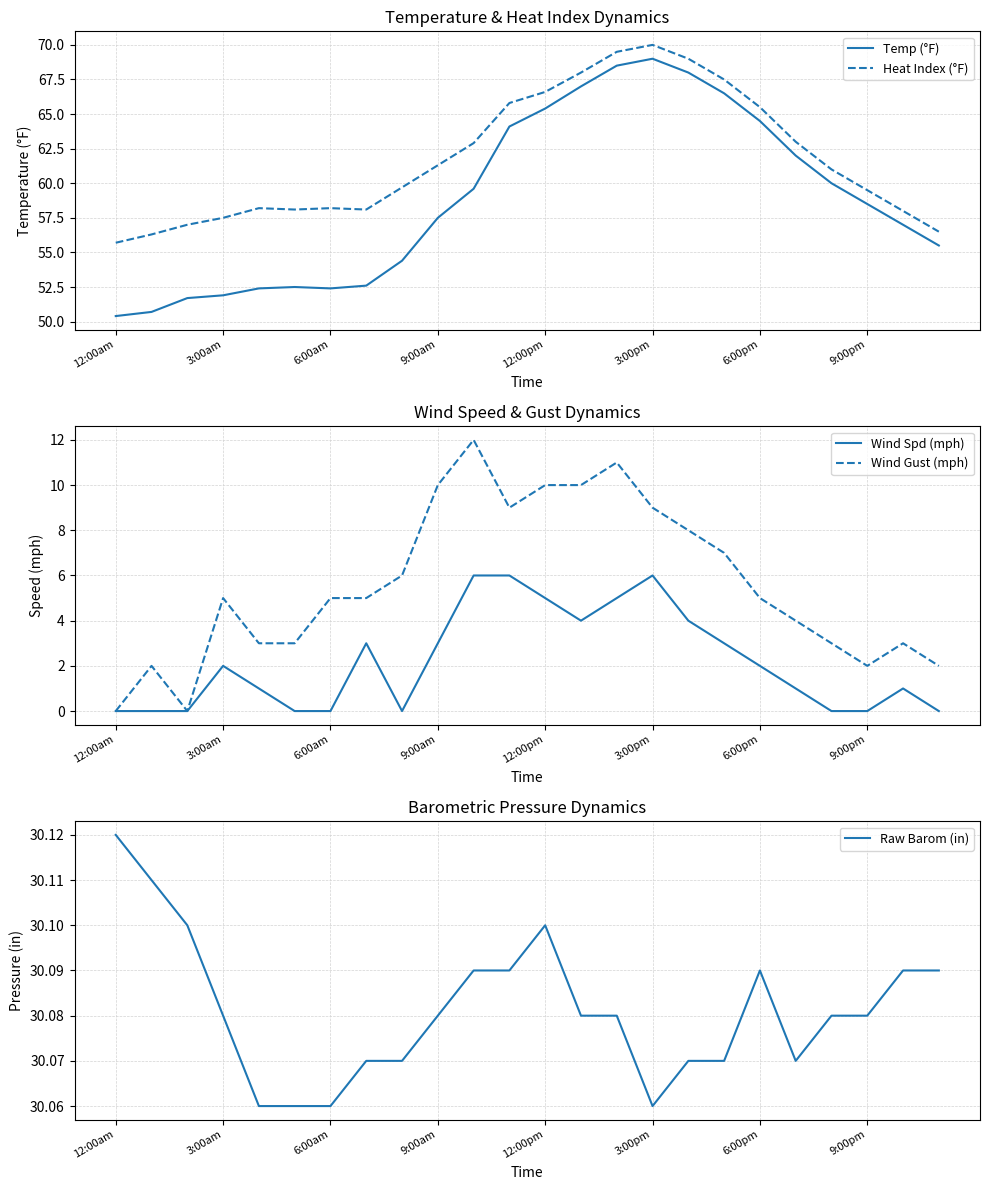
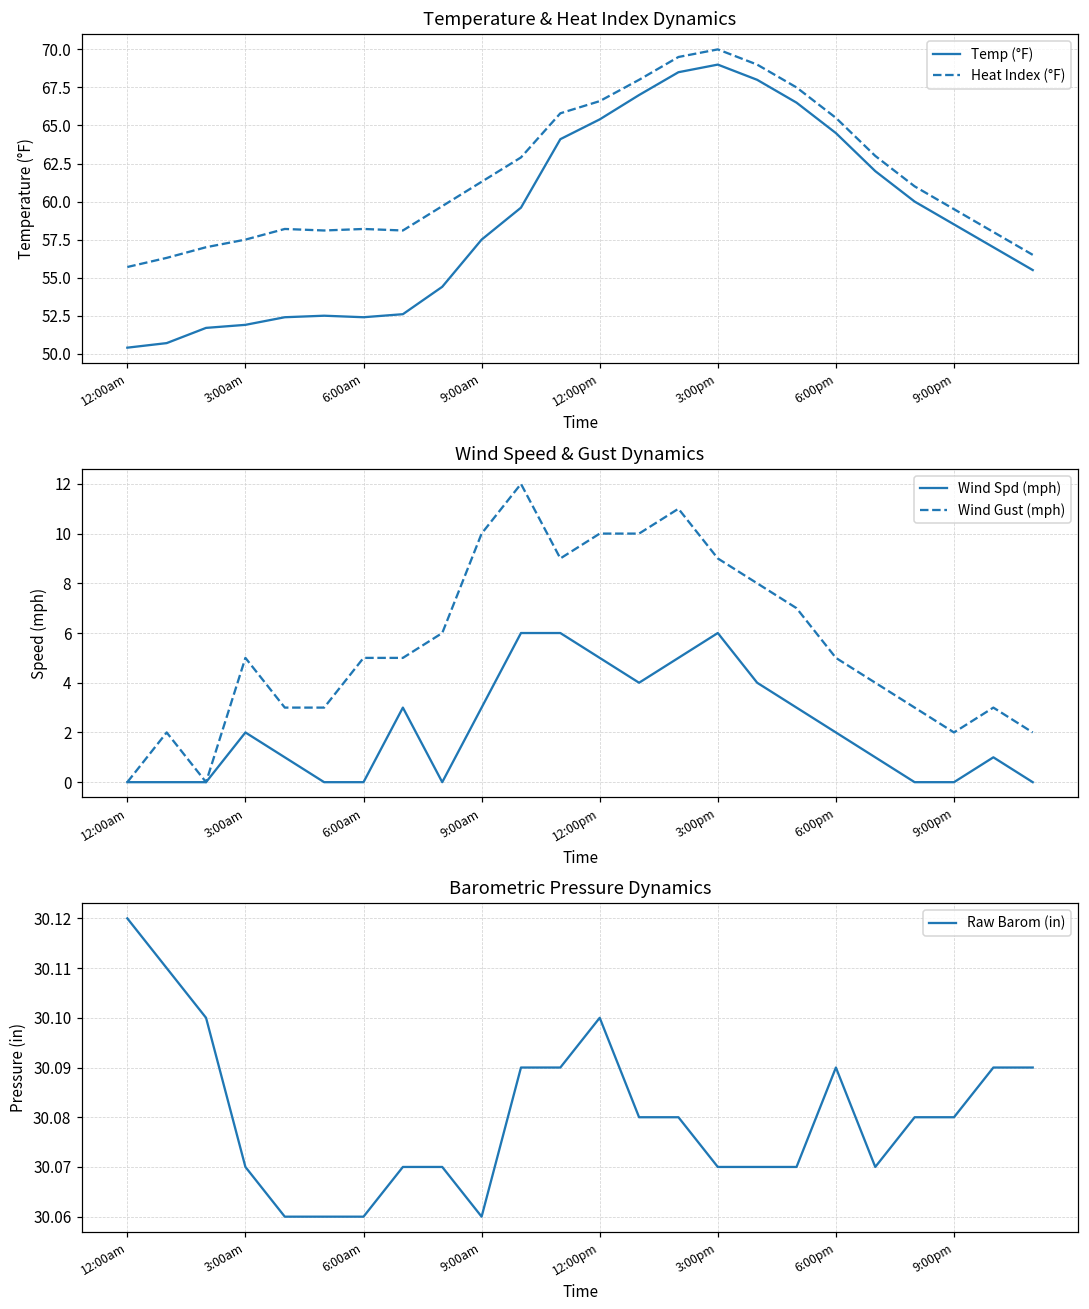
Barometric Pressure Dynamics, 3:00am: 30.08 -> 30.07
Barometric Pressure Dynamics, 9:00am: 30.08 -> 30.06
Barometric Pressure Dynamics, 3:00pm: 30.06 -> 30.07
